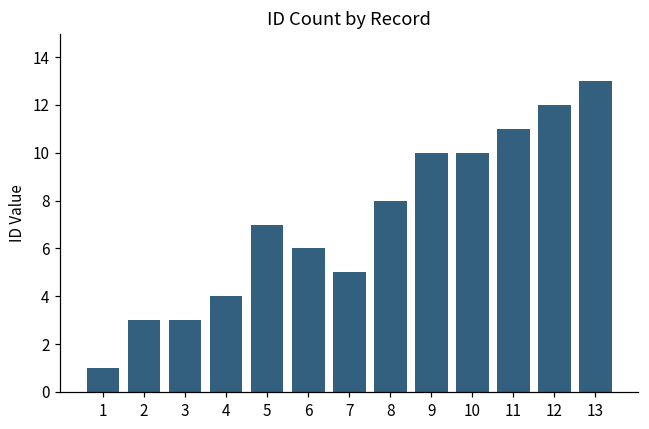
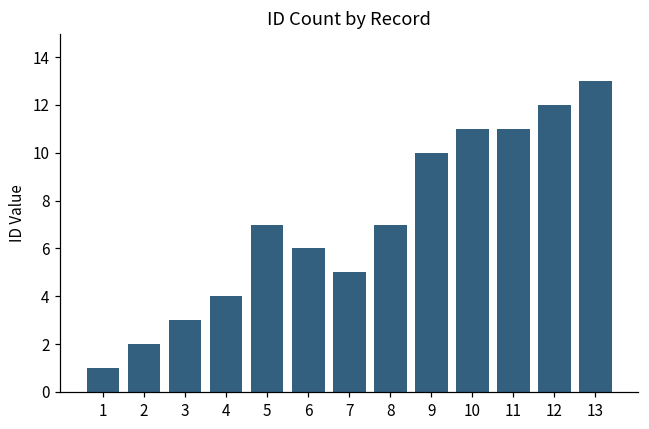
2: 3 -> 2
8: 8 -> 7
10: 10 -> 11
